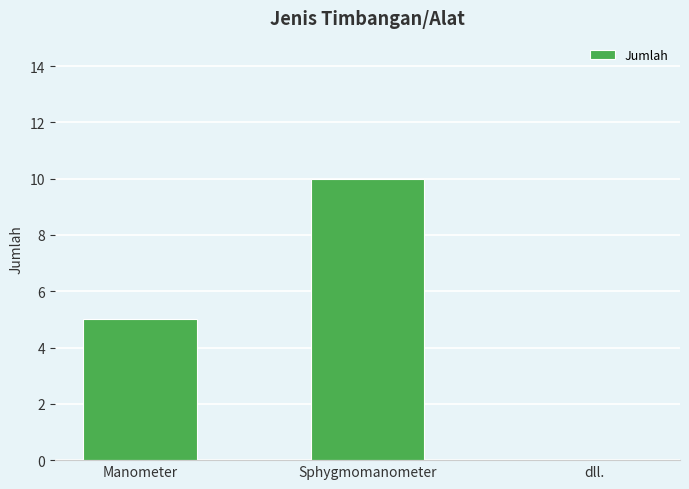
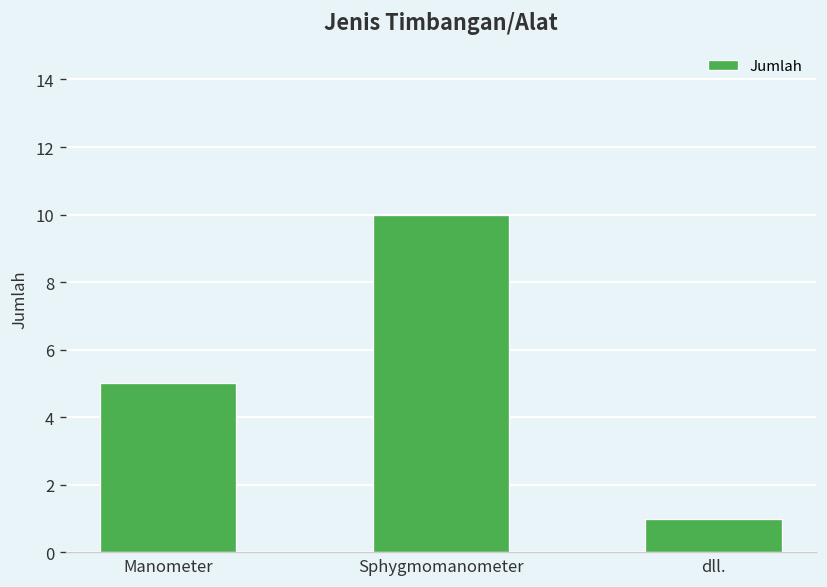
dll.: 0 -> 1
